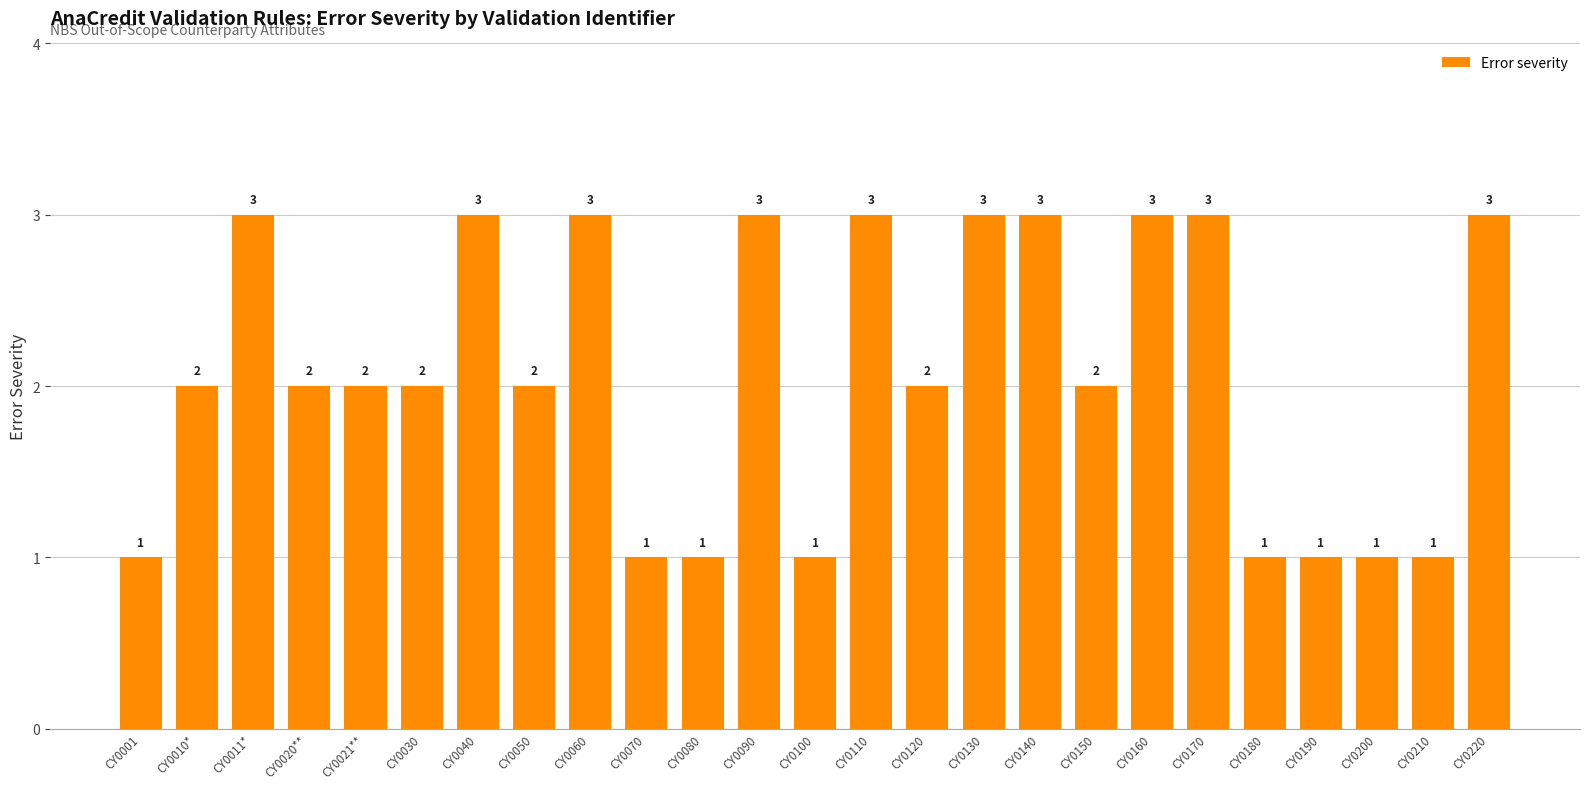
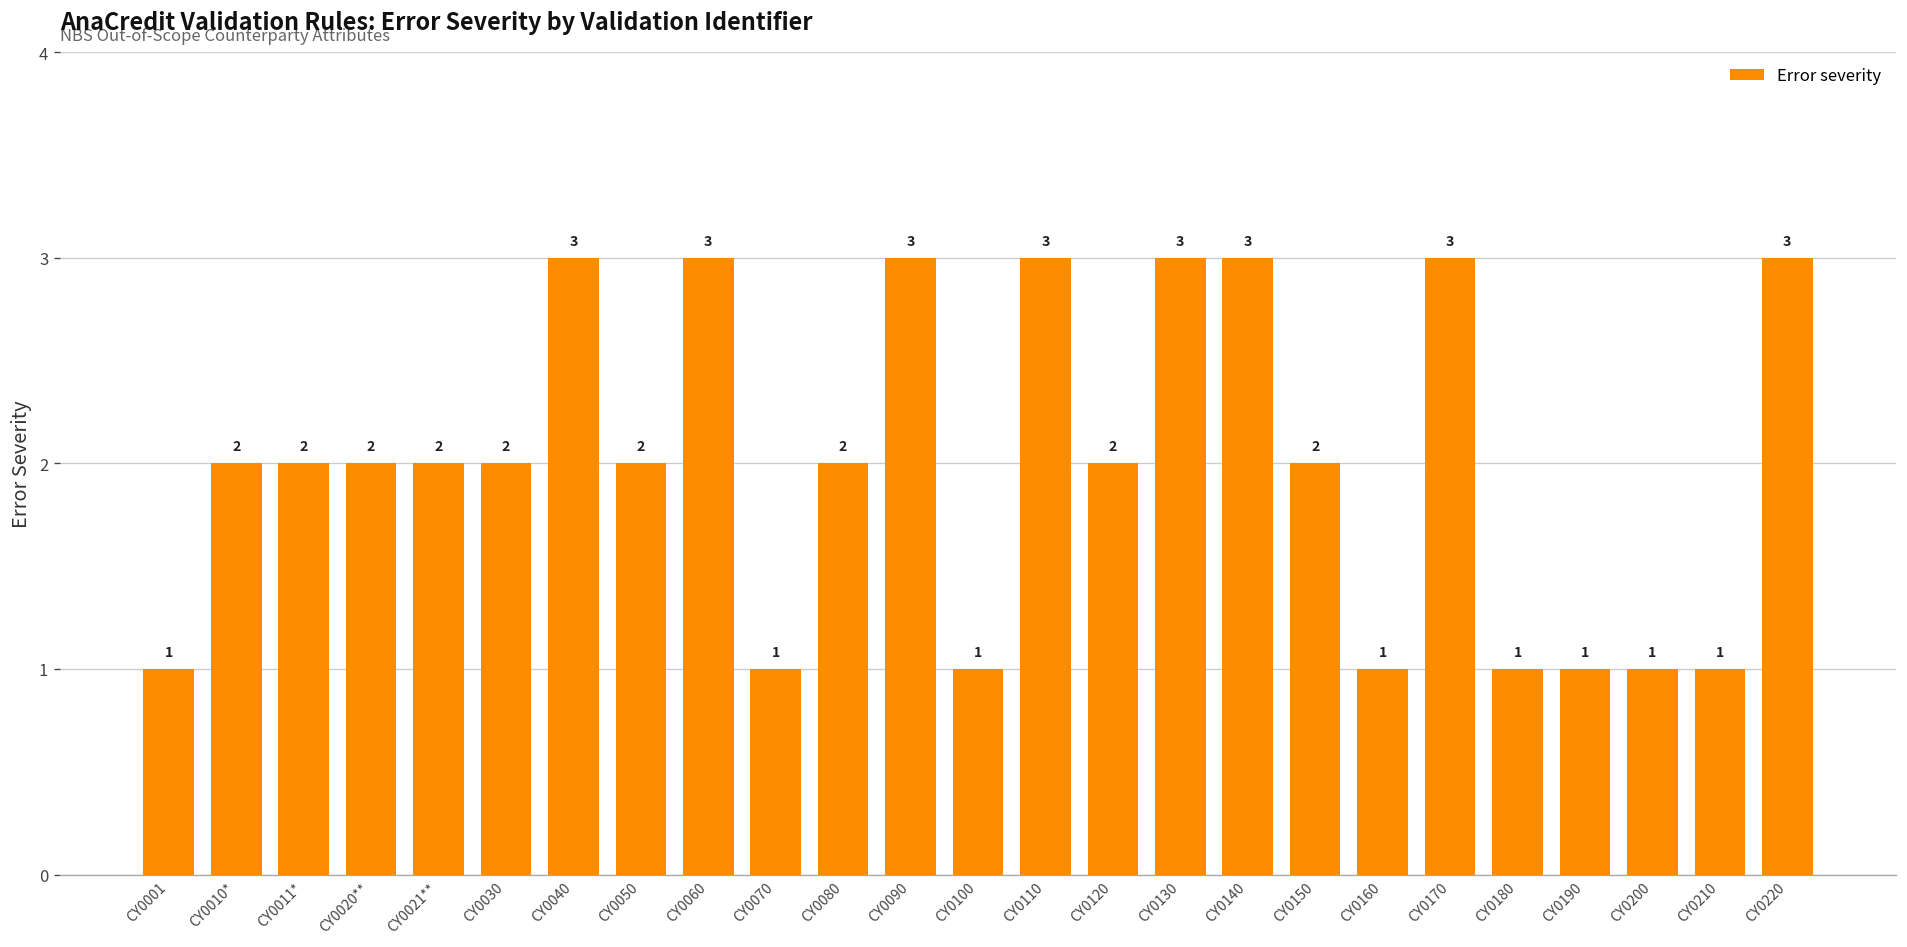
CY0011*: 3 -> 2
CY0080: 1 -> 2
CY0160: 3 -> 1
